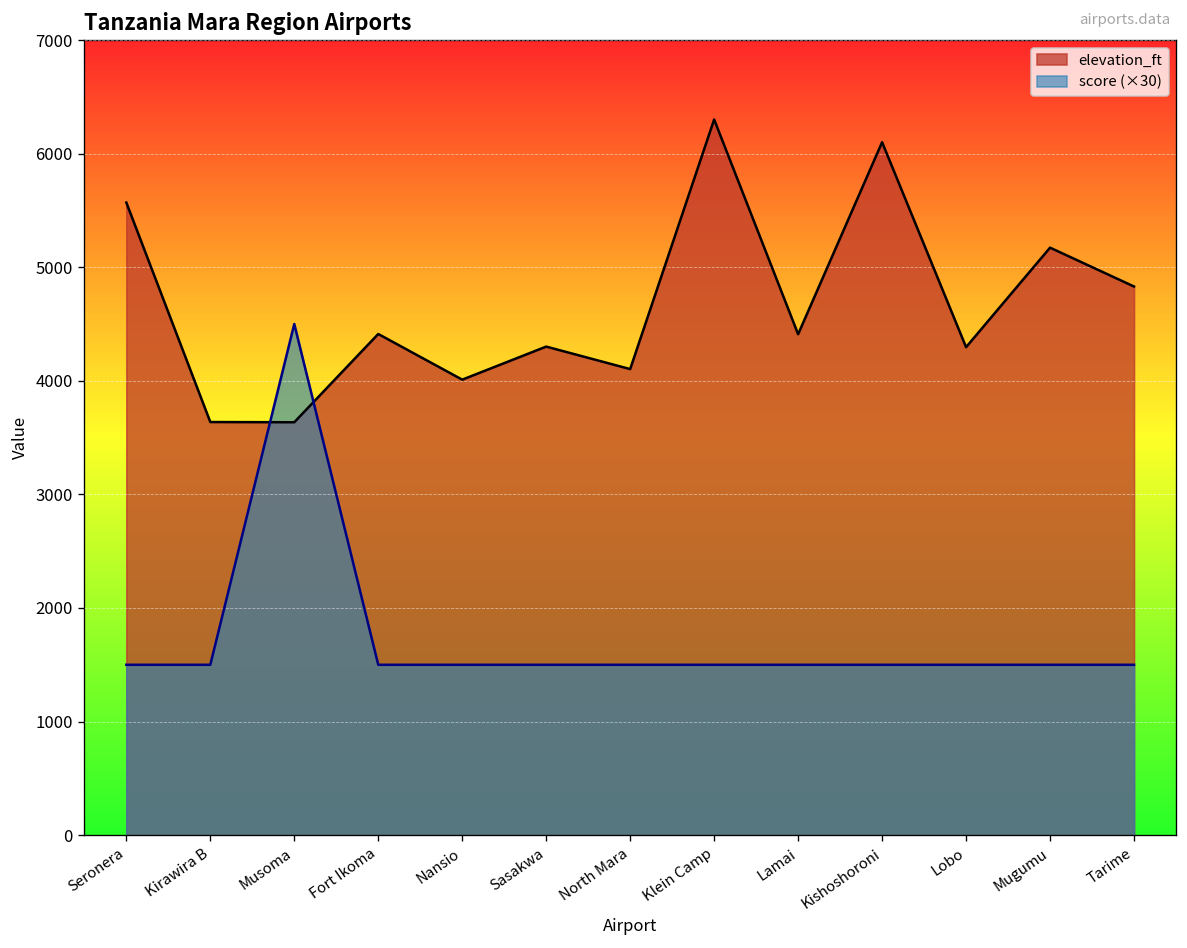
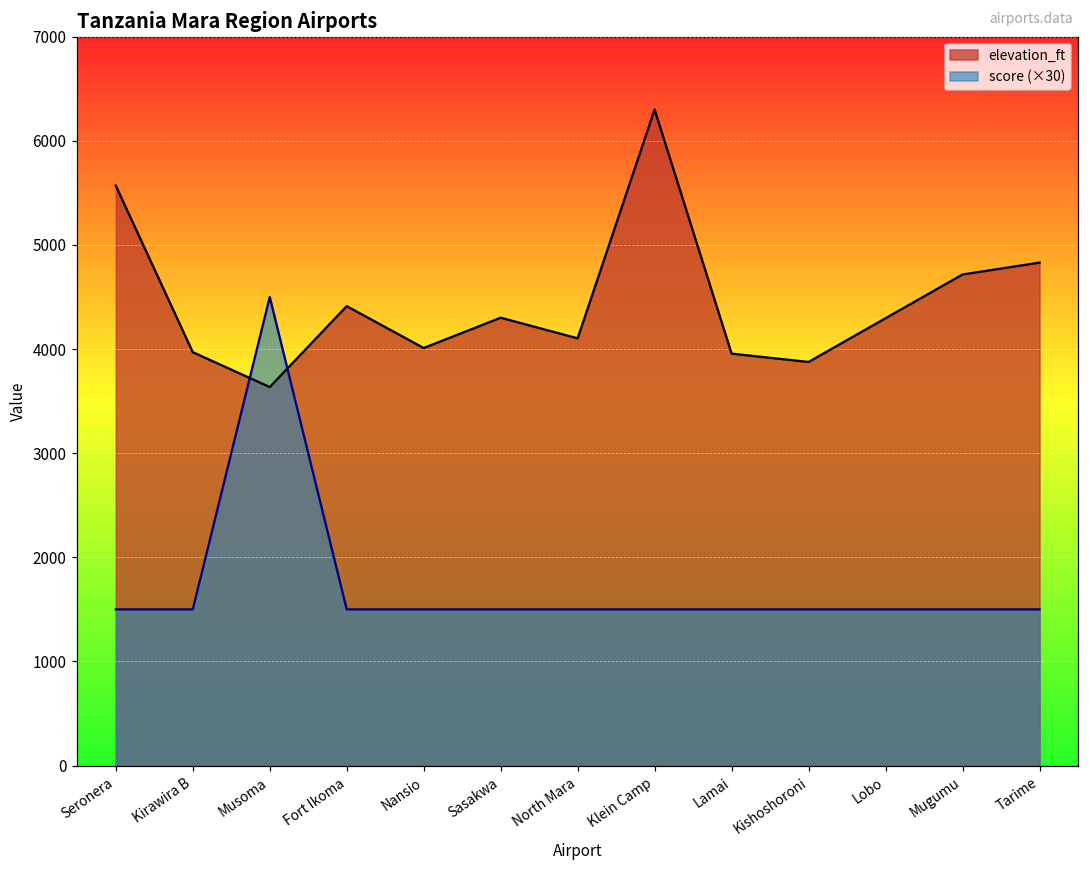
elevation_ft, Kirawira B: 3600 -> 4000
elevation_ft, Lamai: 4400 -> 4000
elevation_ft, Kishoshoroni: 6100 -> 3900
elevation_ft, Mugumu: 5200 -> 4700
